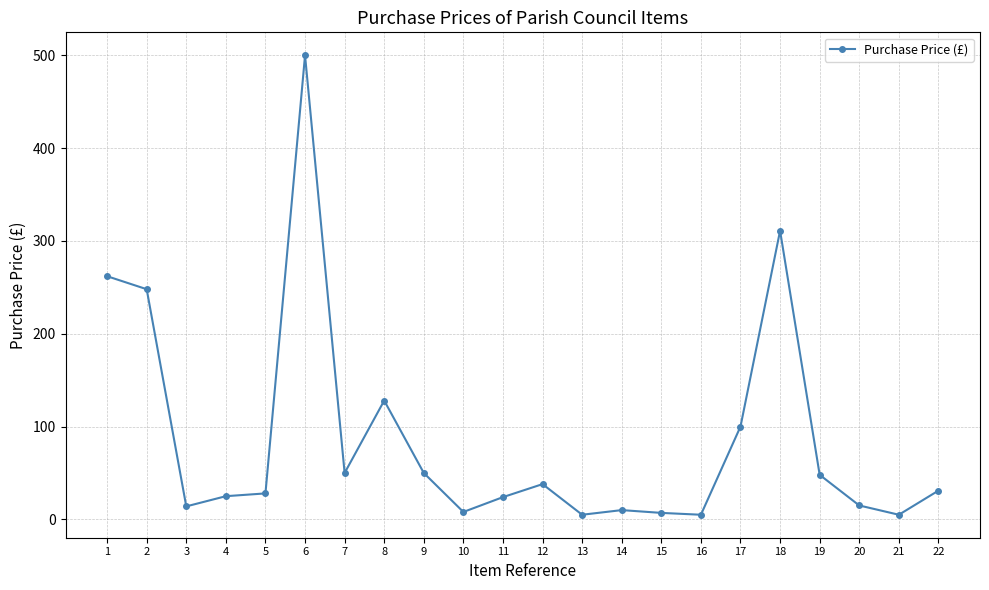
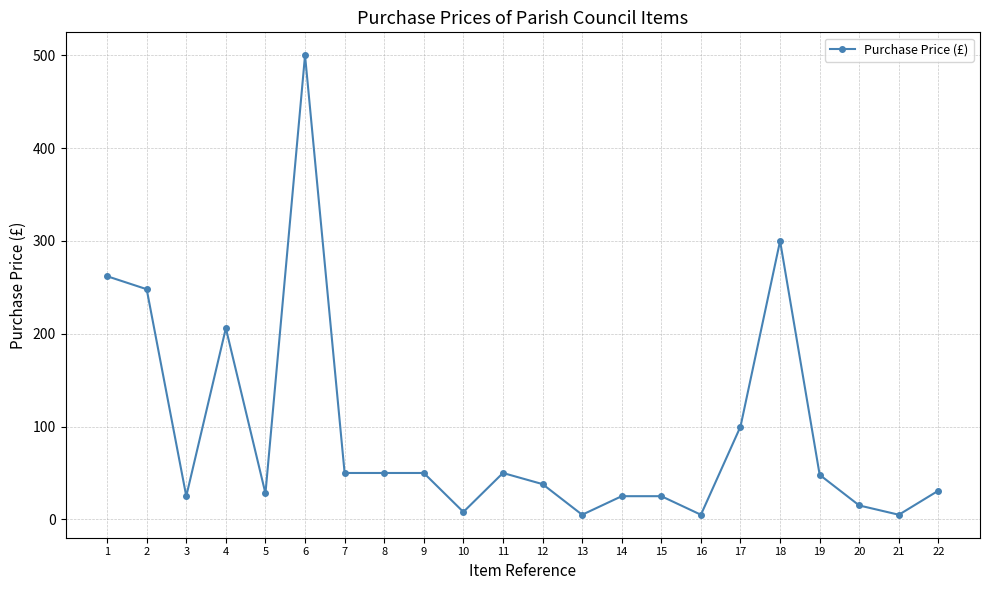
3: 10 -> 30
4: 30 -> 210
8: 130 -> 50
11: 20 -> 50
14: 10 -> 30
15: 10 -> 30
18: 310 -> 300
